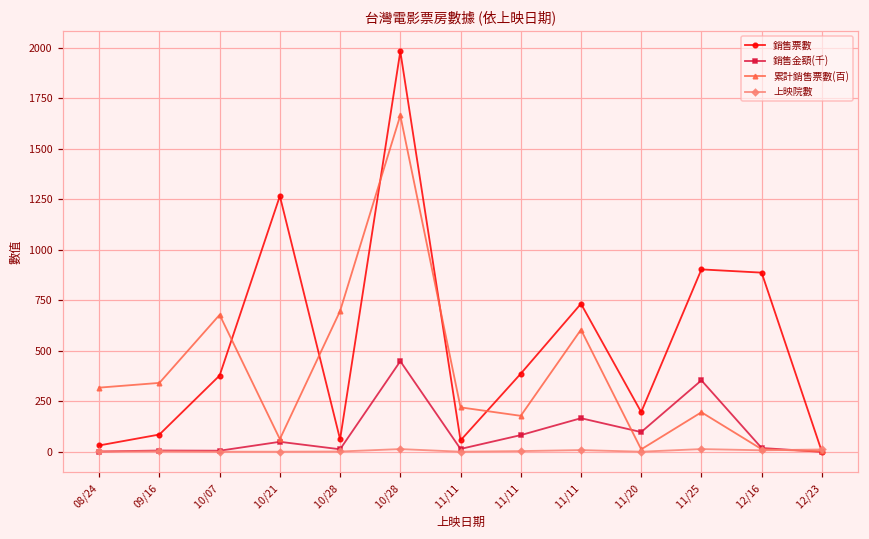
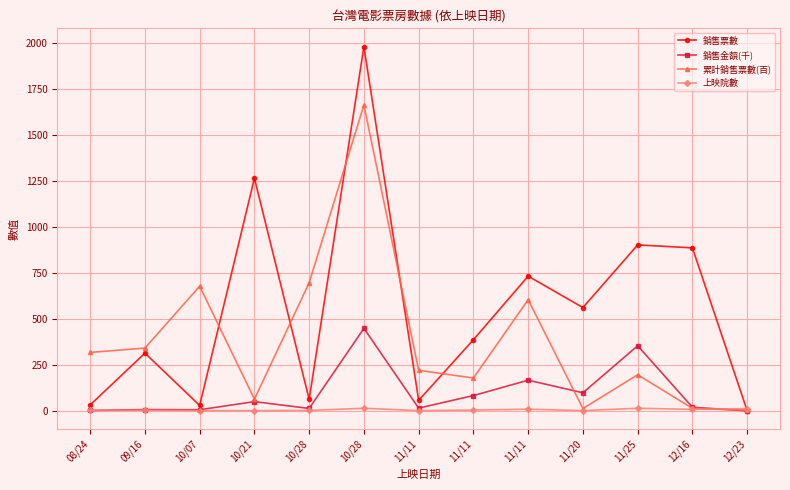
銷售票數, 09/16: 90 -> 310
銷售票數, 10/07: 380 -> 30
銷售票數, 11/20: 200 -> 560
